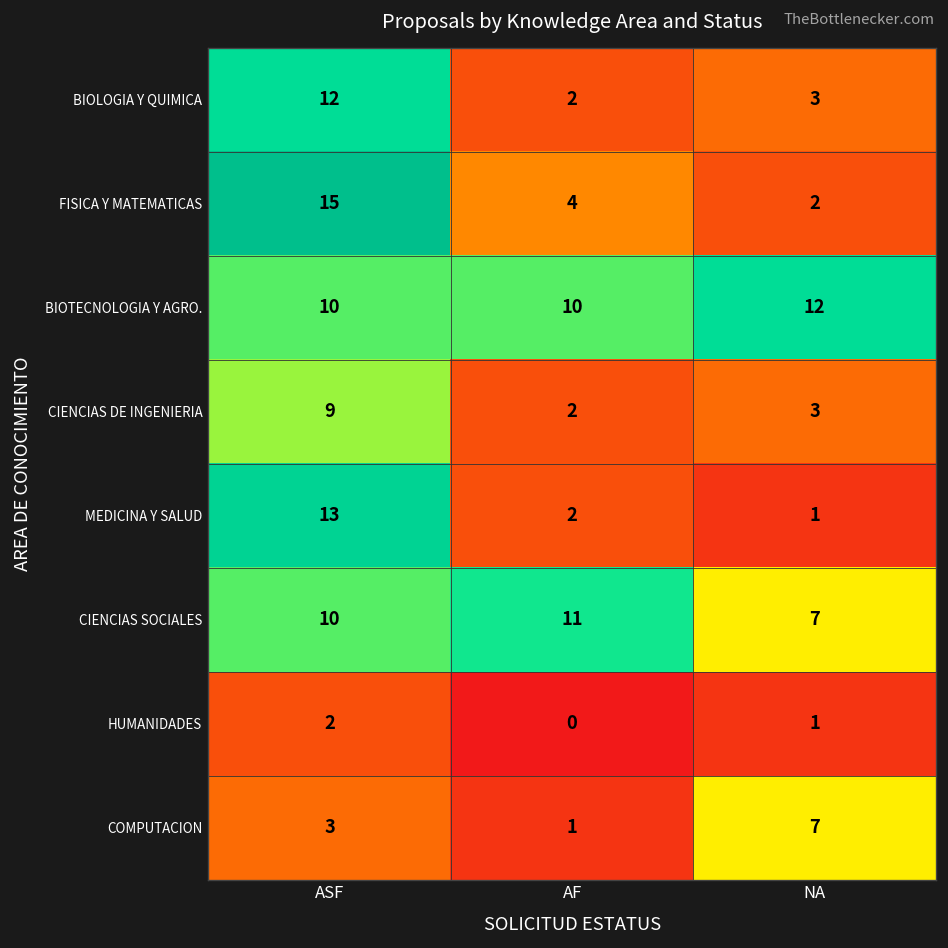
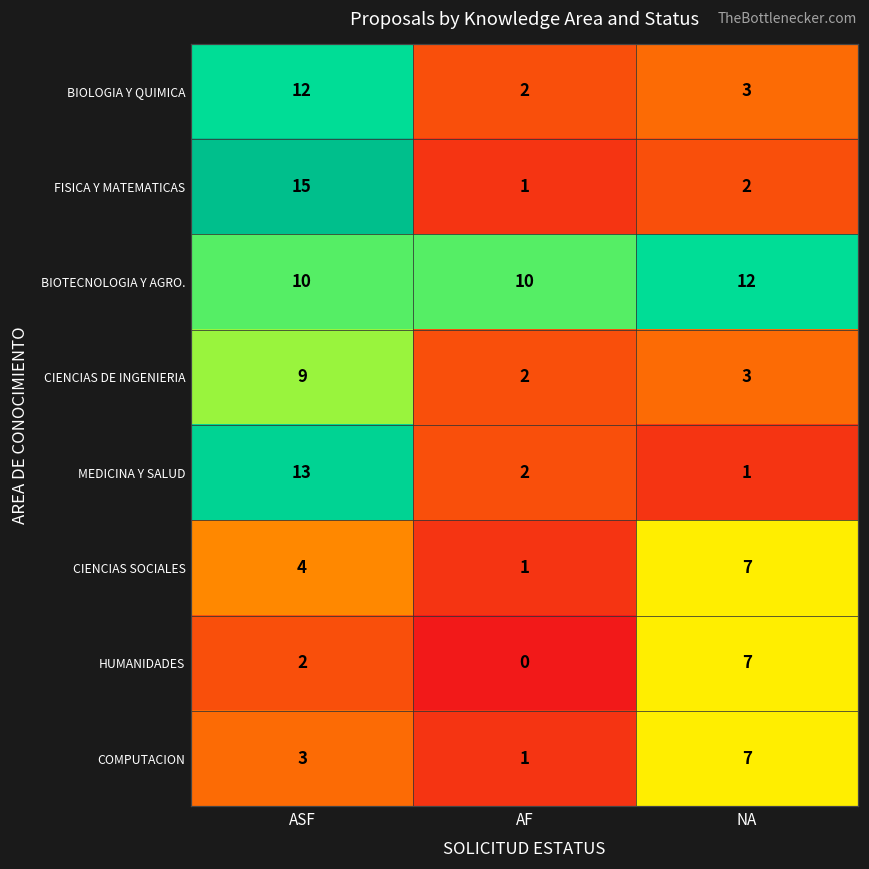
FISICA Y MATEMATICAS, AF: 4 -> 1
CIENCIAS SOCIALES, ASF: 10 -> 4
CIENCIAS SOCIALES, AF: 11 -> 1
HUMANIDADES, NA: 1 -> 7
